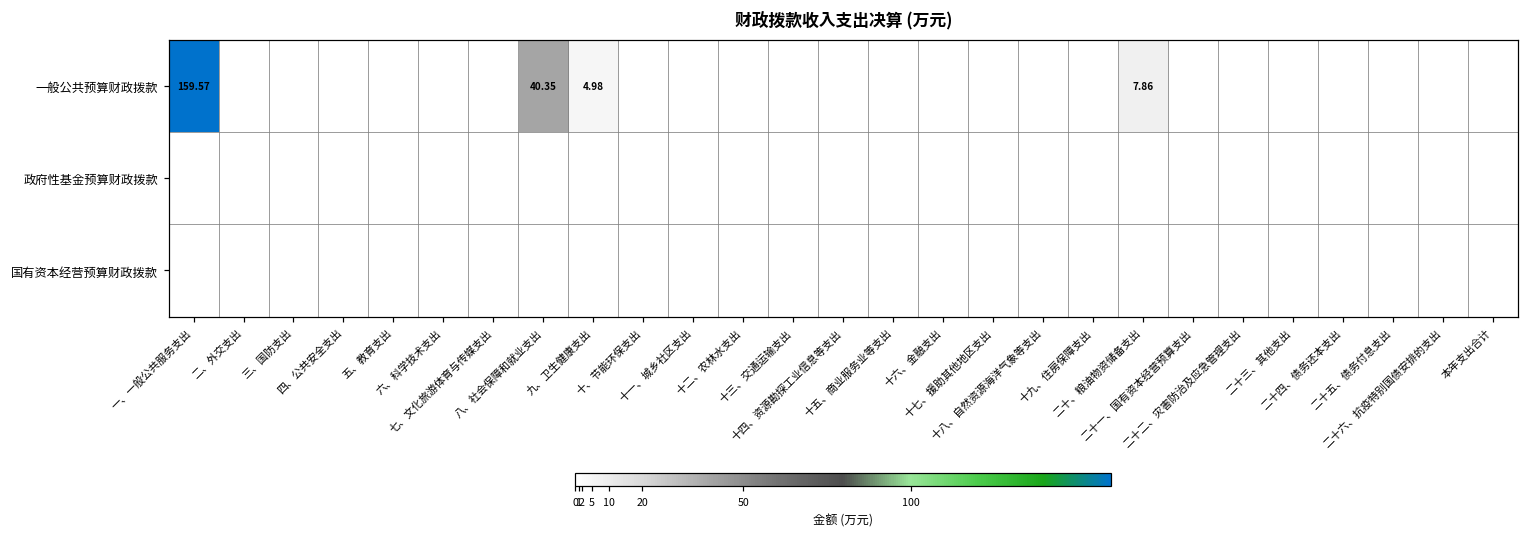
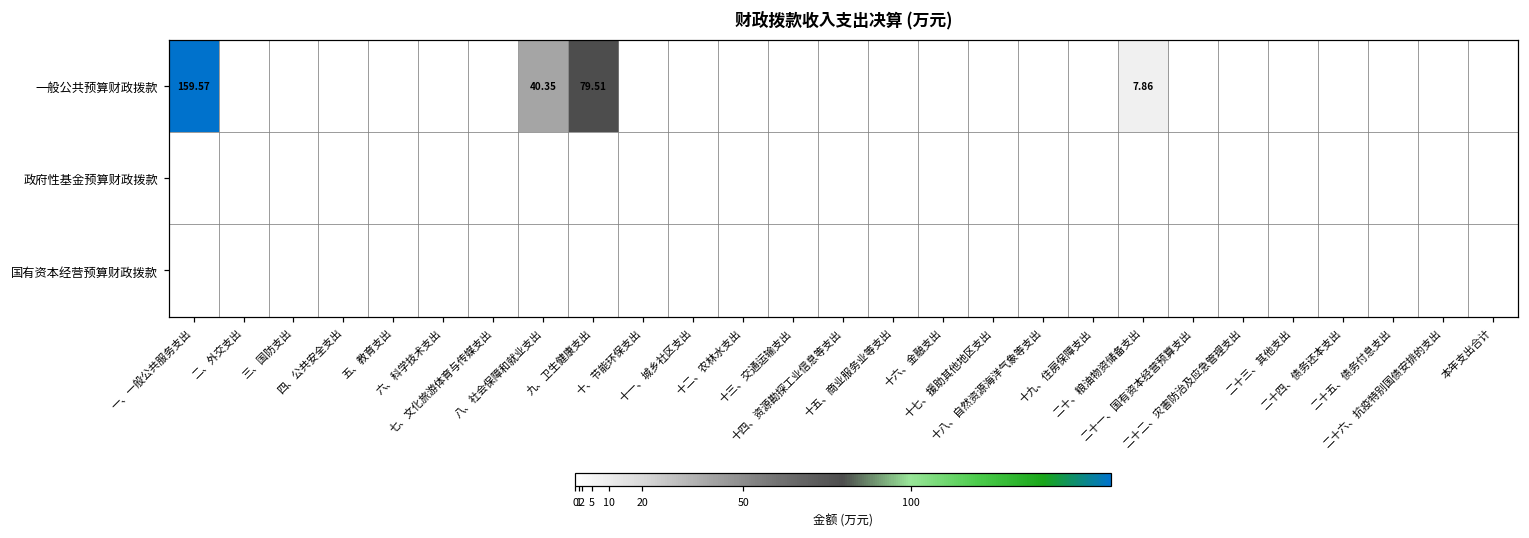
一般公共预算财政拨款, 九、卫生健康支出: 4.98 -> 79.51
